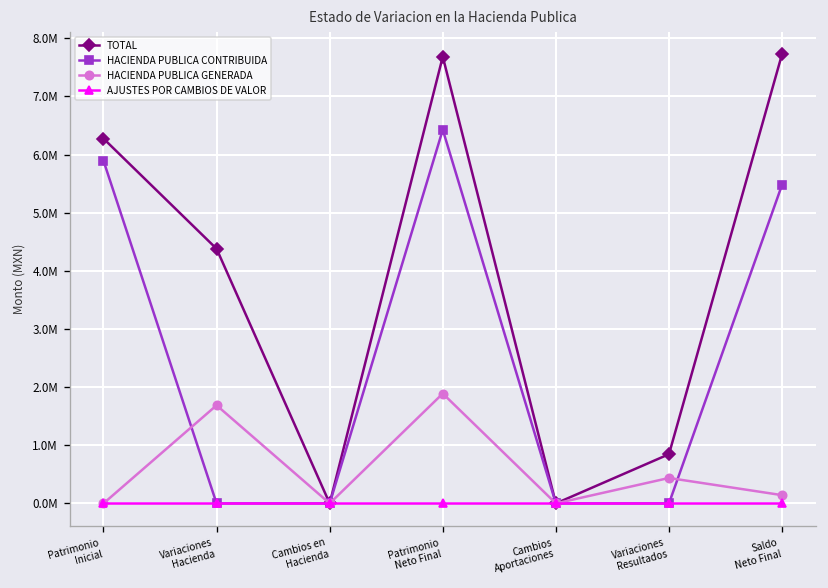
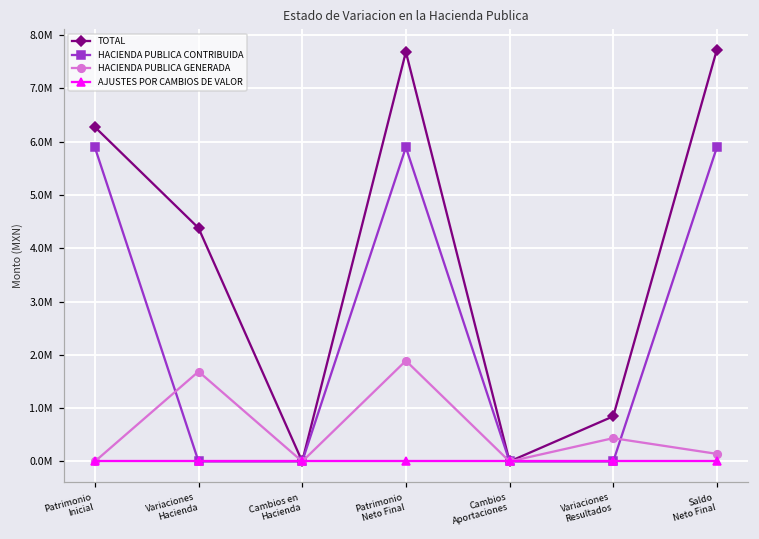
HACIENDA PUBLICA CONTRIBUIDA, Patrimonio Neto Final: 6400000 -> 5900000
HACIENDA PUBLICA CONTRIBUIDA, Saldo Neto Final: 5500000 -> 5900000
